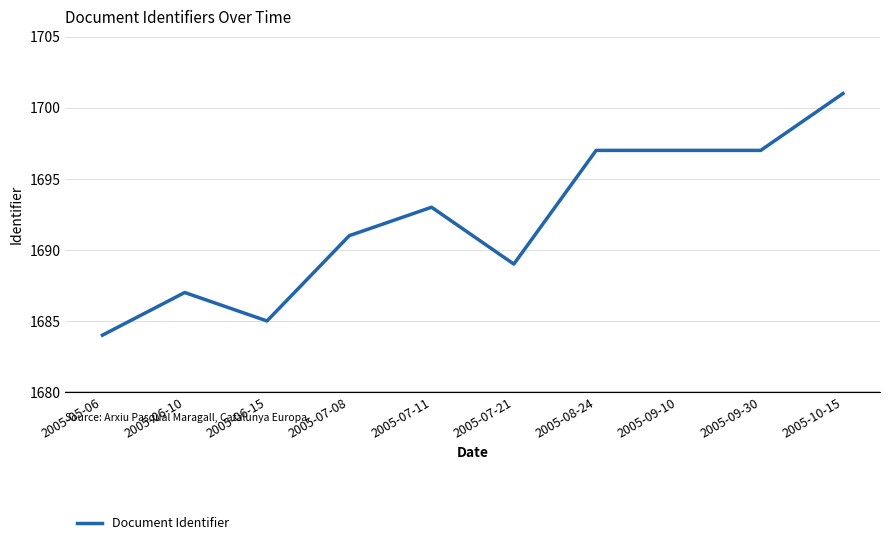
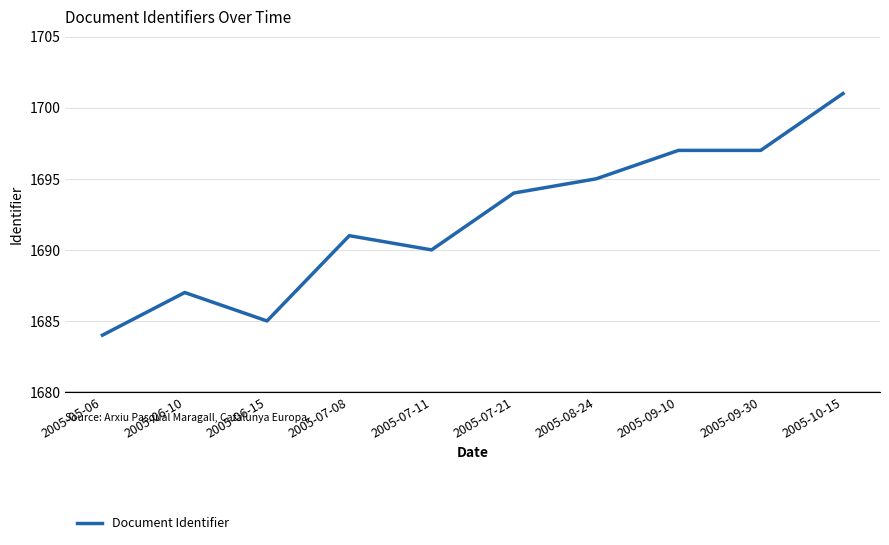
2005-07-11: 1693 -> 1690
2005-07-21: 1689 -> 1694
2005-08-24: 1697 -> 1695
